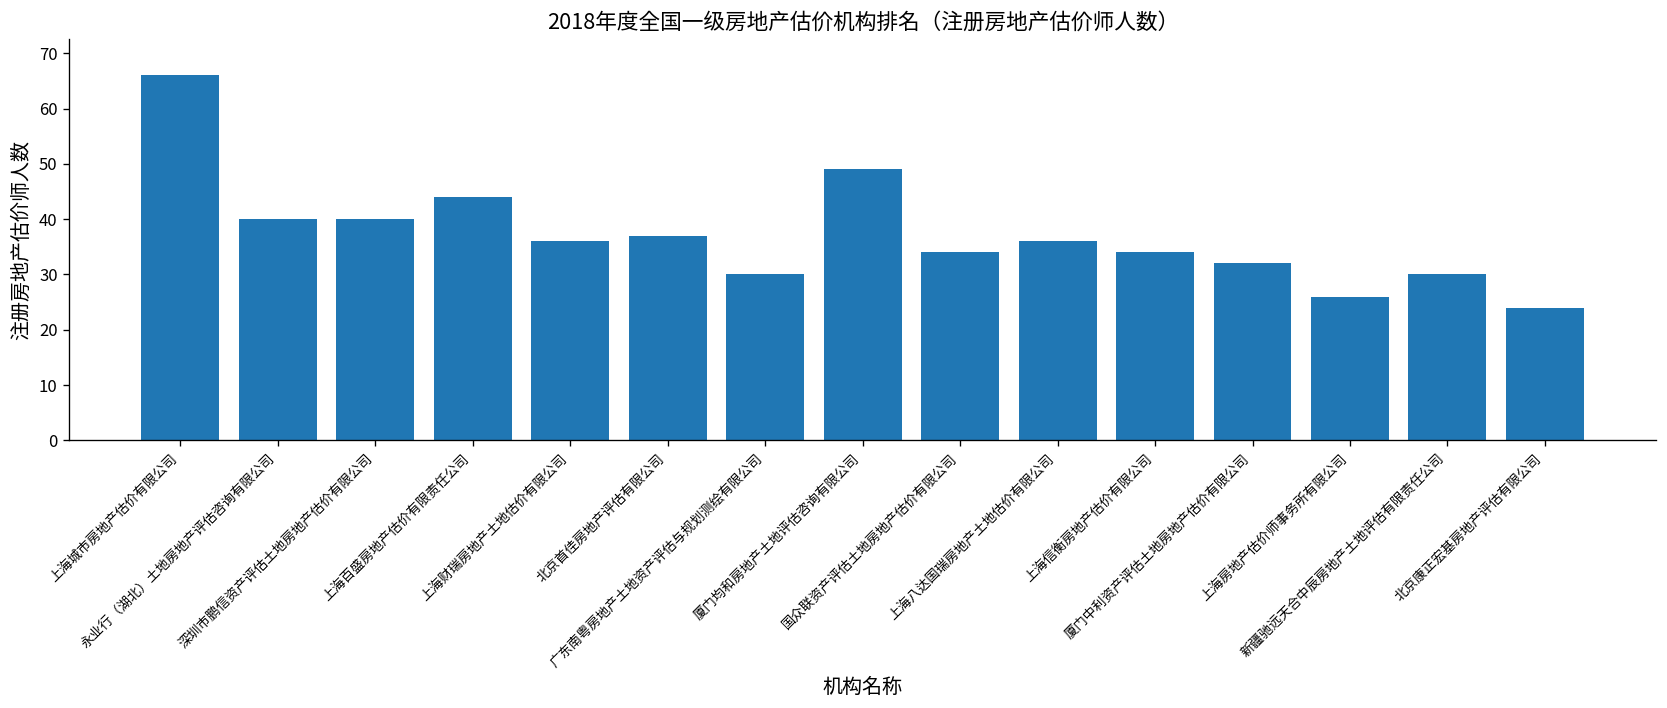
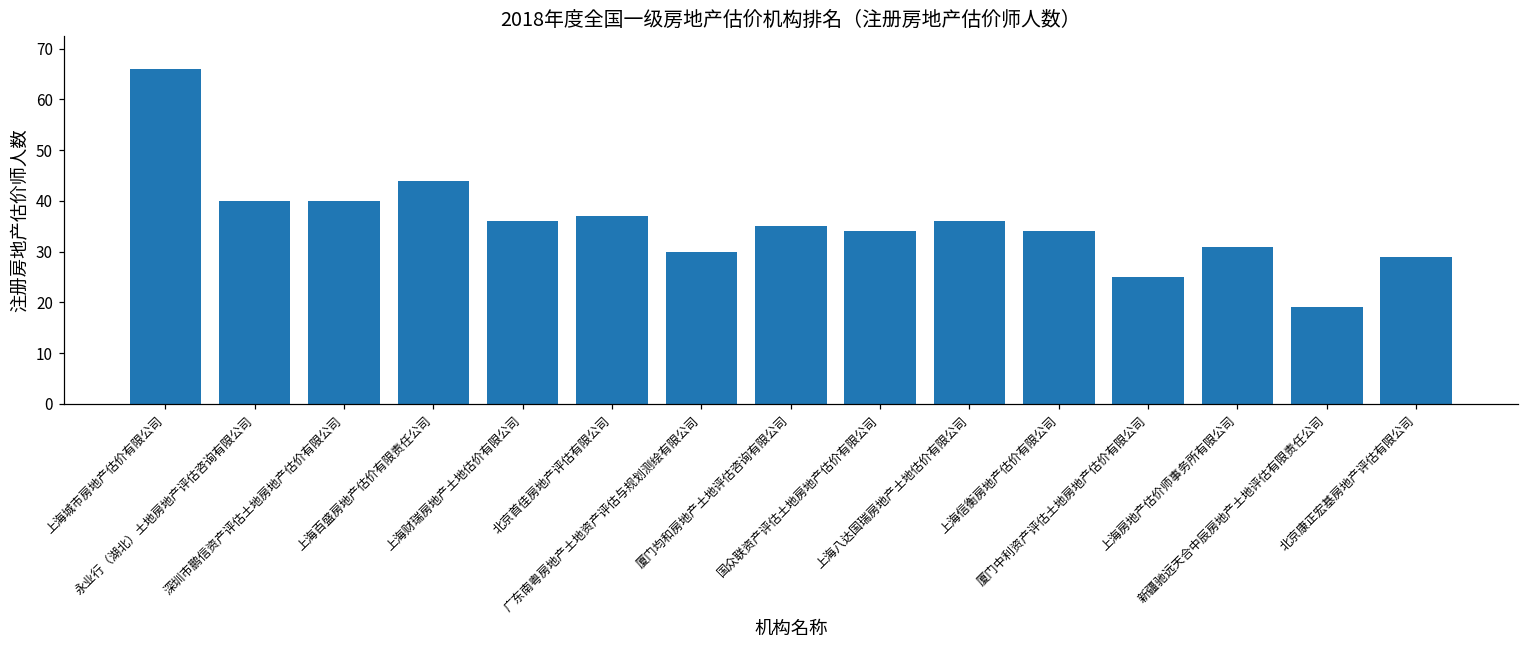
厦门均和房地产土地评估咨询有限公司: 49 -> 35
厦门中利资产评估土地房地产估价有限公司: 32 -> 25
上海房地产估价师事务所有限公司: 26 -> 31
新疆驰远天合中辰房地产土地评估有限责任公司: 30 -> 19
北京康正宏基房地产评估有限公司: 24 -> 29
